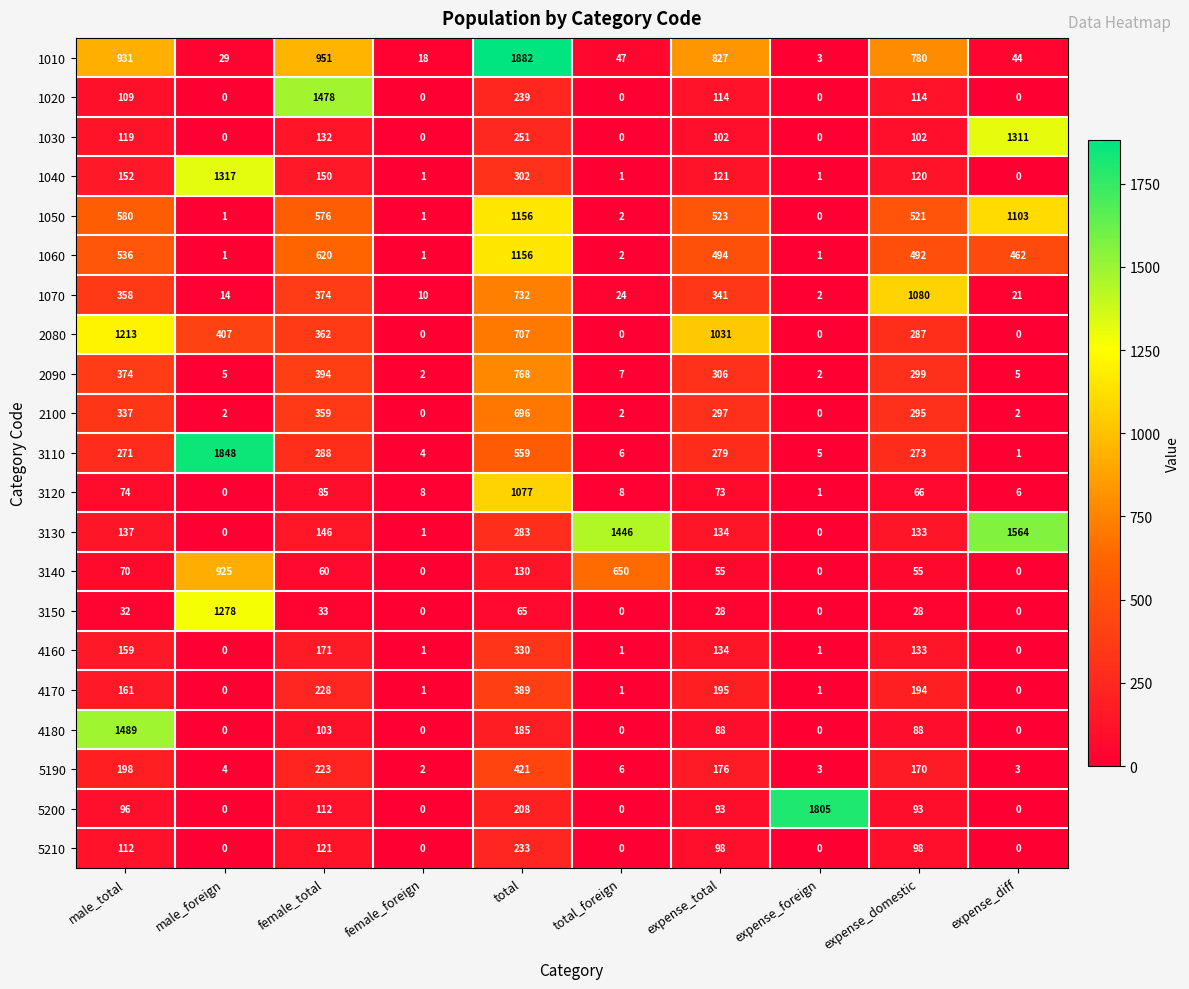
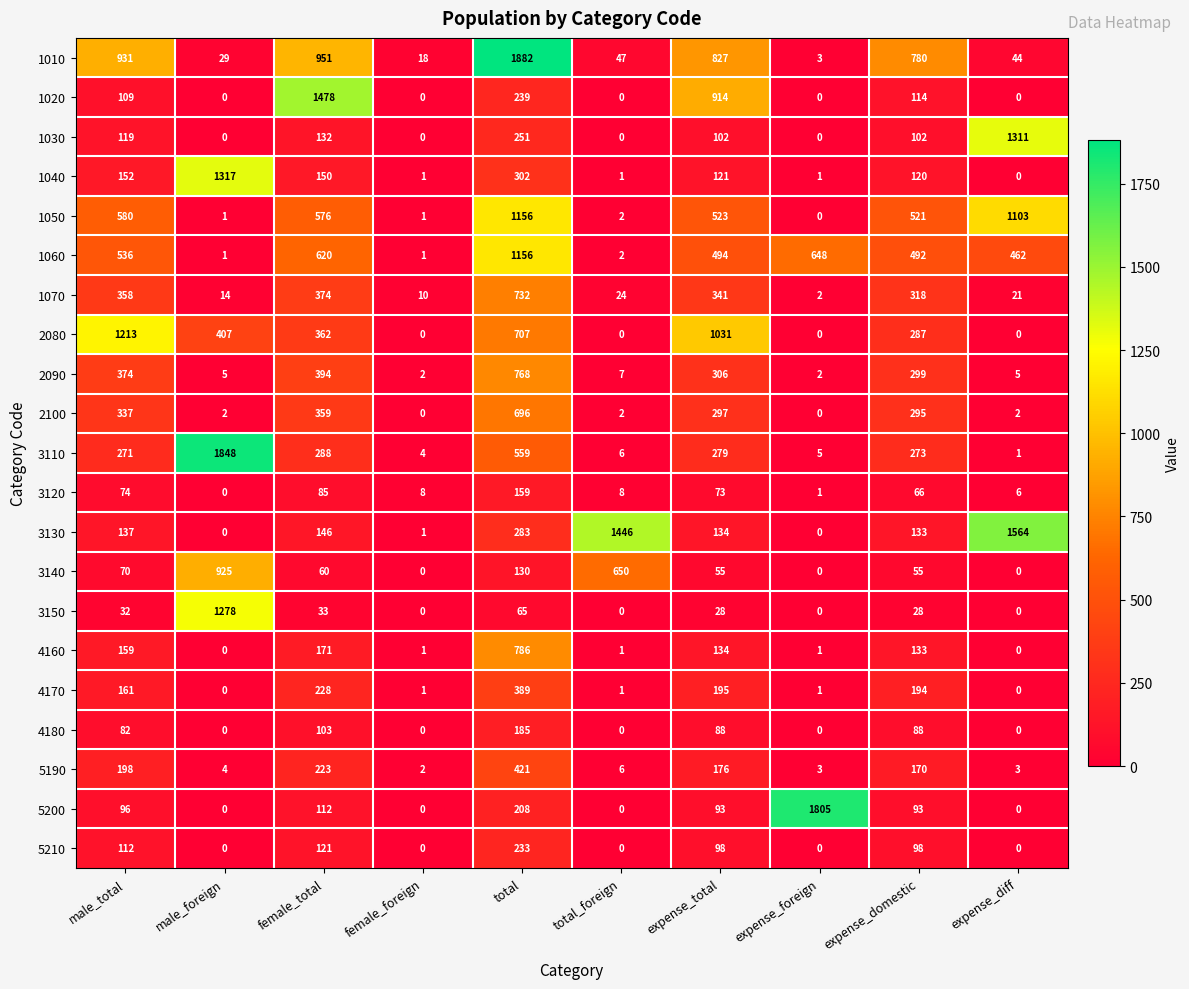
1020, expense_total: 114 -> 914
1060, expense_foreign: 1 -> 648
1070, expense_domestic: 1080 -> 318
3120, total: 1077 -> 159
4160, total: 330 -> 786
4180, male_total: 1489 -> 82
